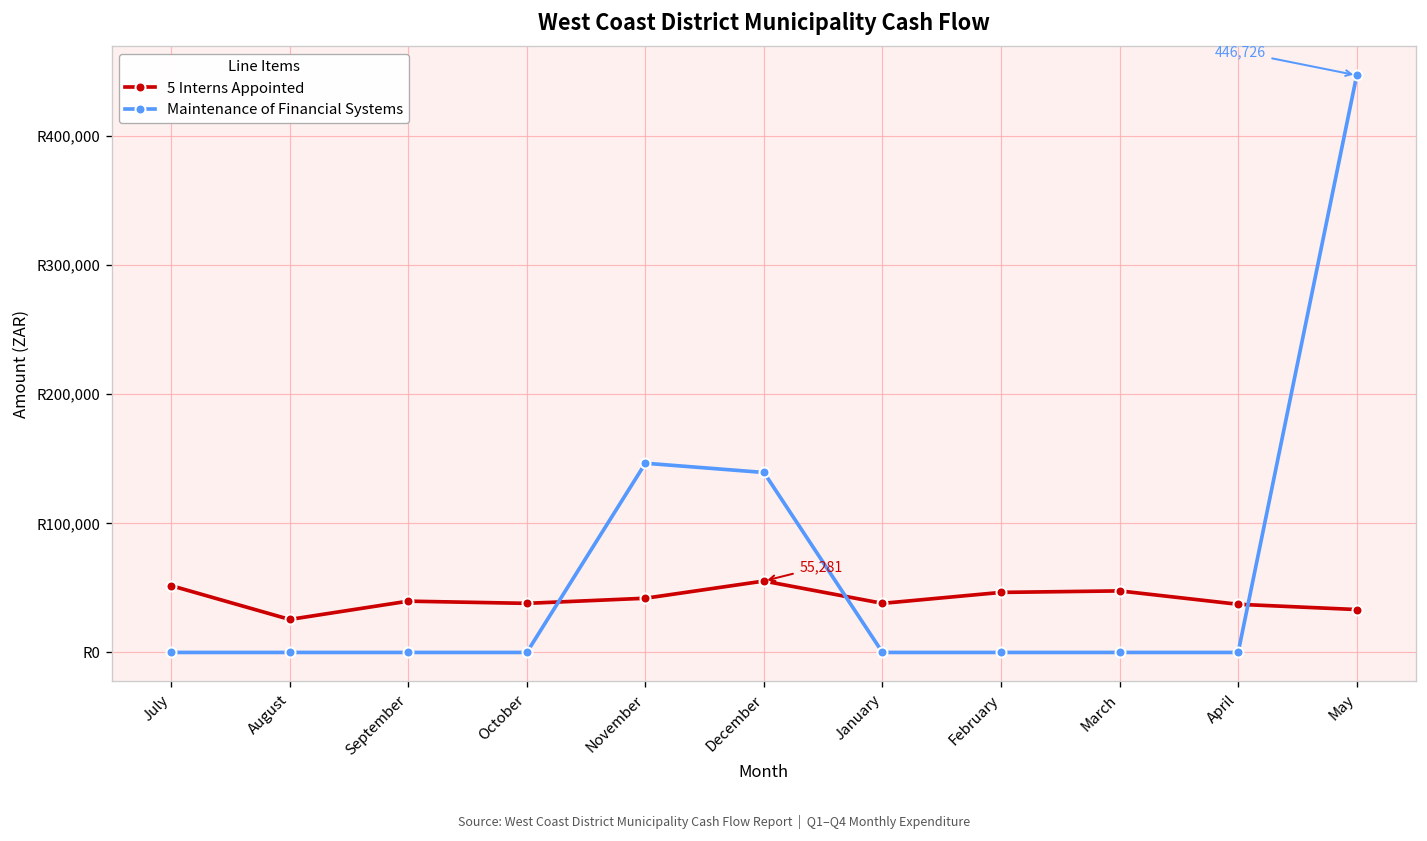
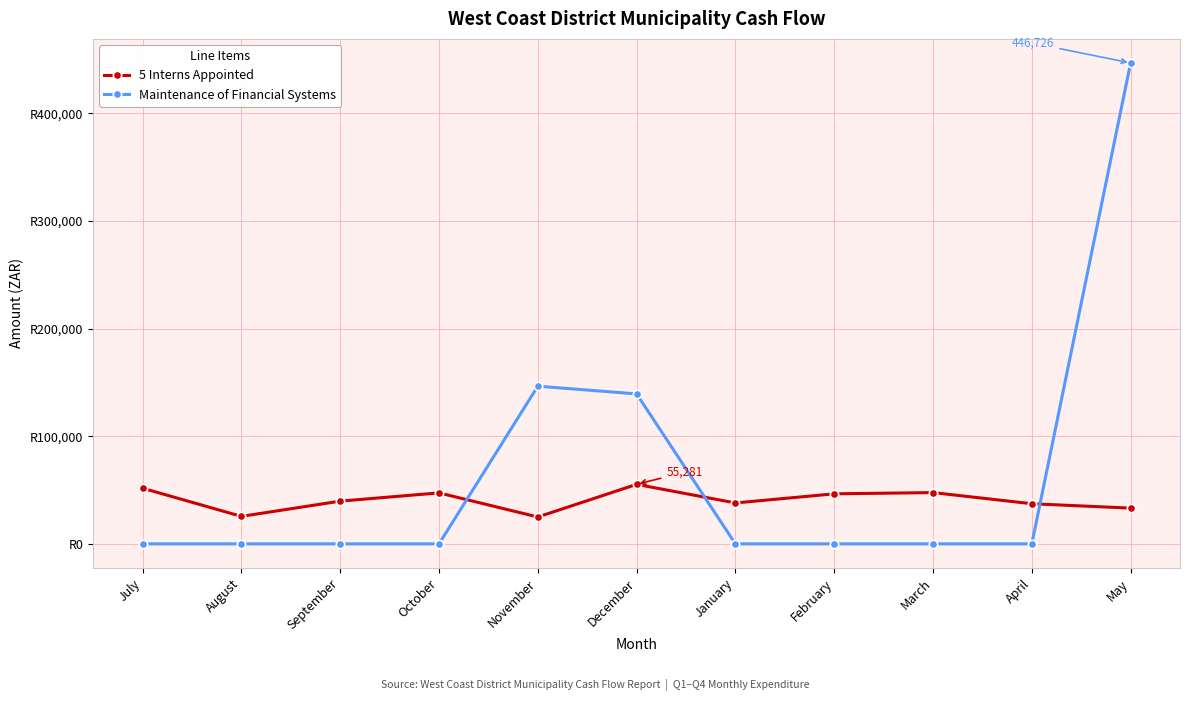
5 Interns Appointed, October: R38,000 -> R47,000
5 Interns Appointed, November: R42,000 -> R25,000
